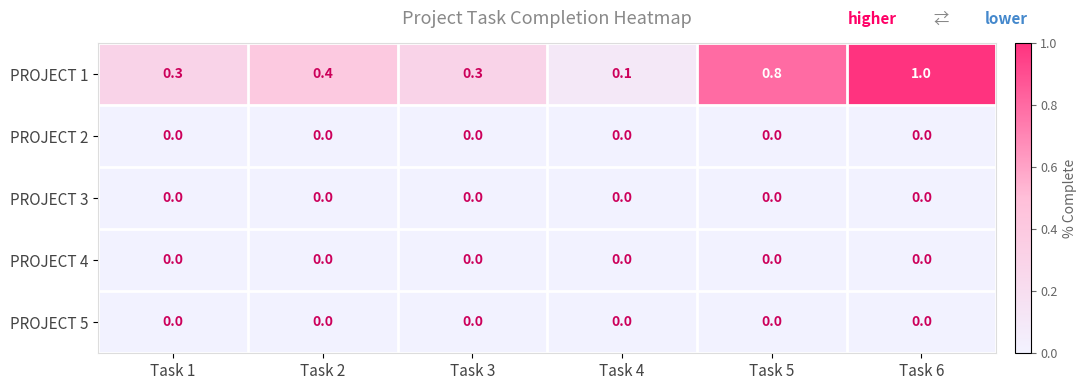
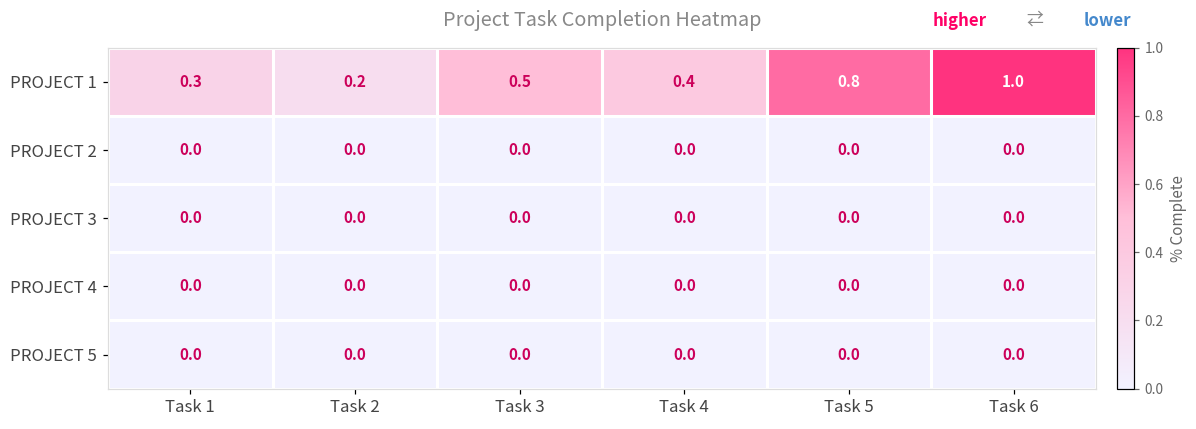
PROJECT 1, Task 2: 0.4 -> 0.2
PROJECT 1, Task 3: 0.3 -> 0.5
PROJECT 1, Task 4: 0.1 -> 0.4
